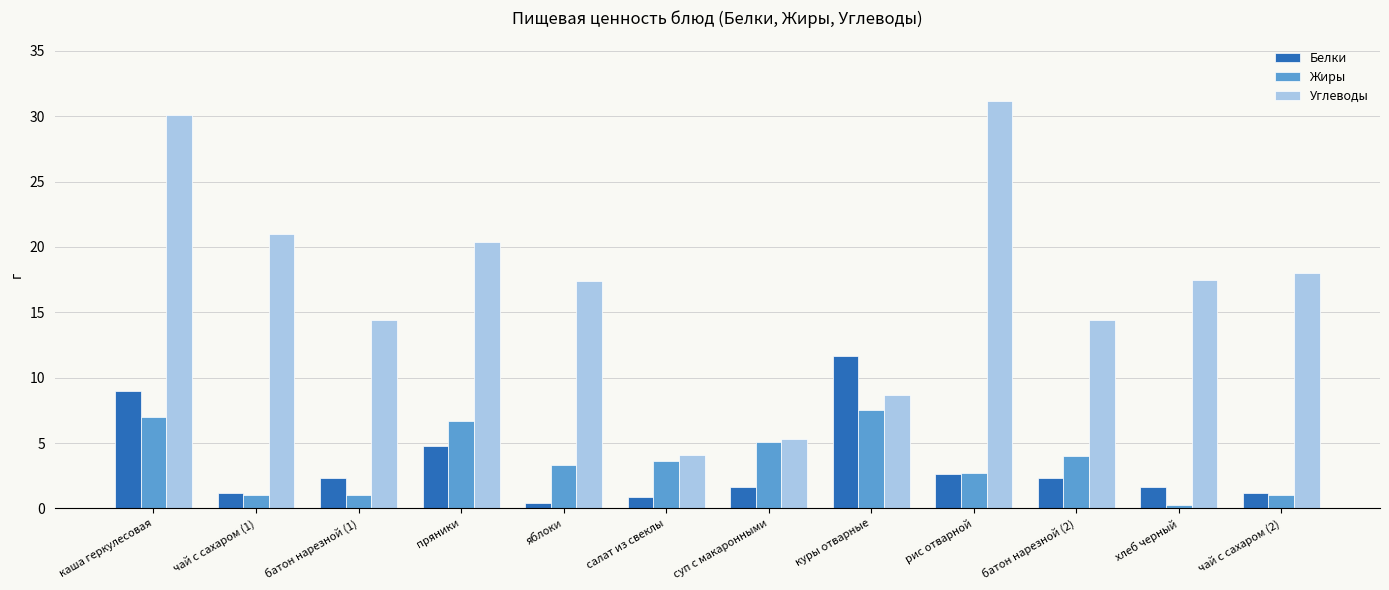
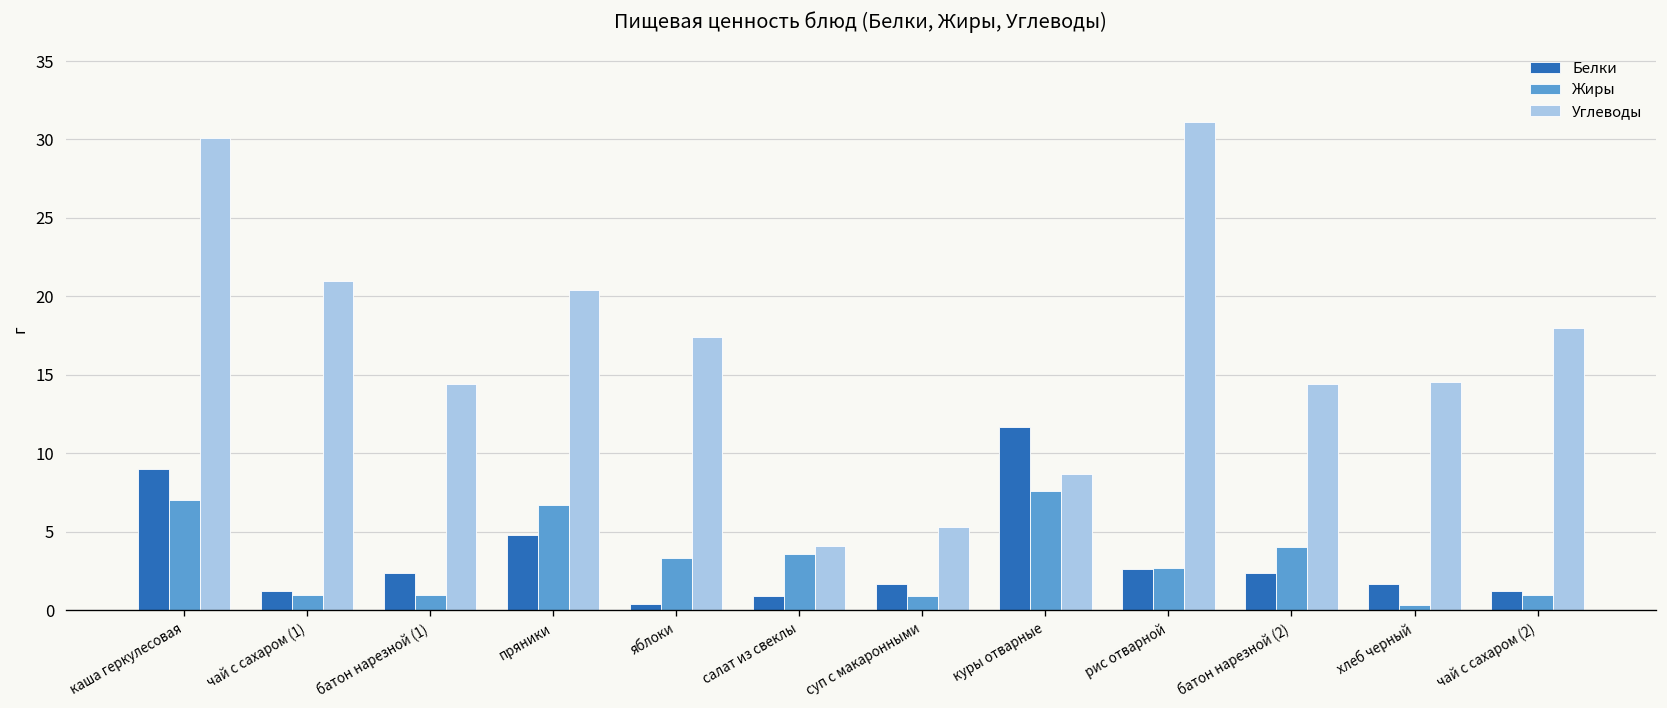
Жиры, суп с макаронными: 5.1 -> 0.9
Углеводы, хлеб черный: 17.5 -> 14.5
